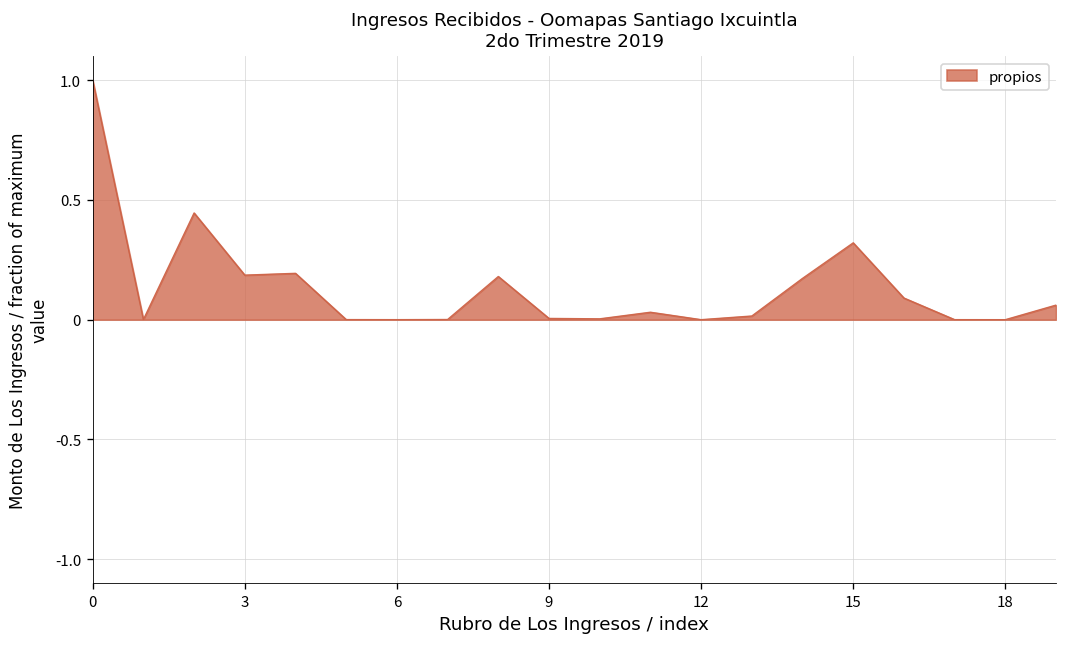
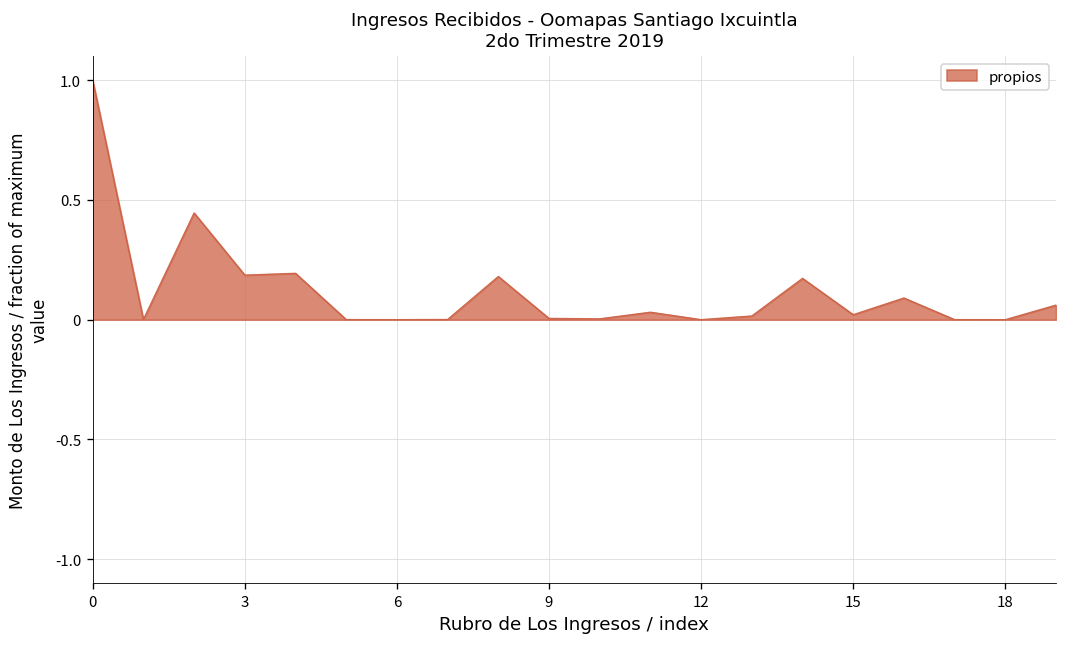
15: 0.32 -> 0.02
